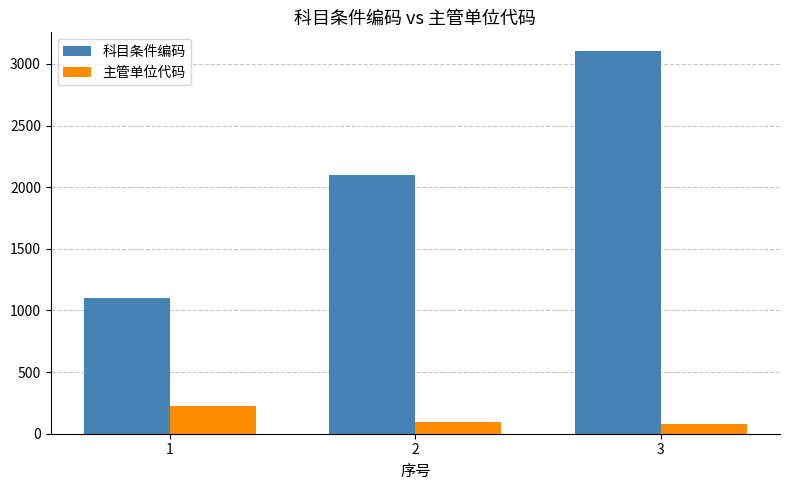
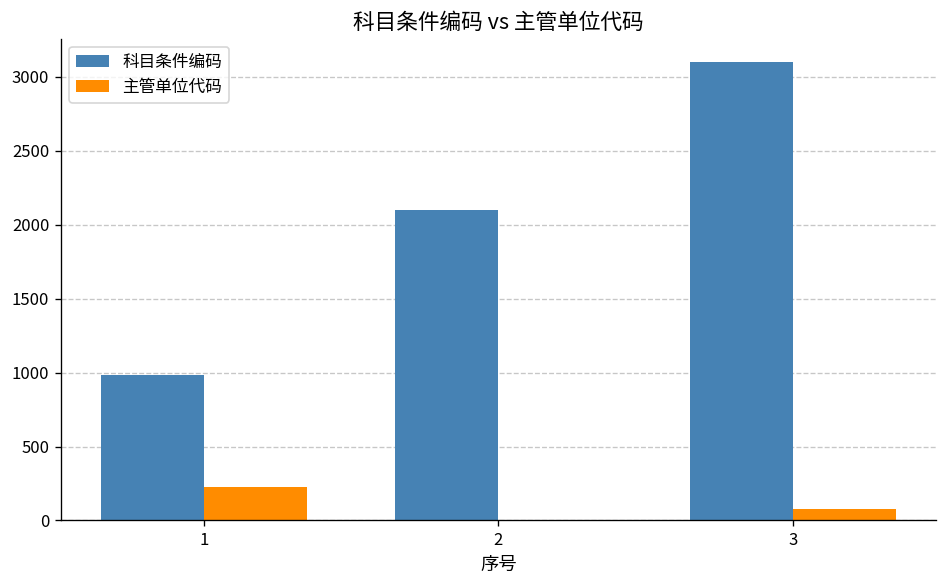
科目条件编码, 1: 1100 -> 980
主管单位代码, 2: 90 -> 0
